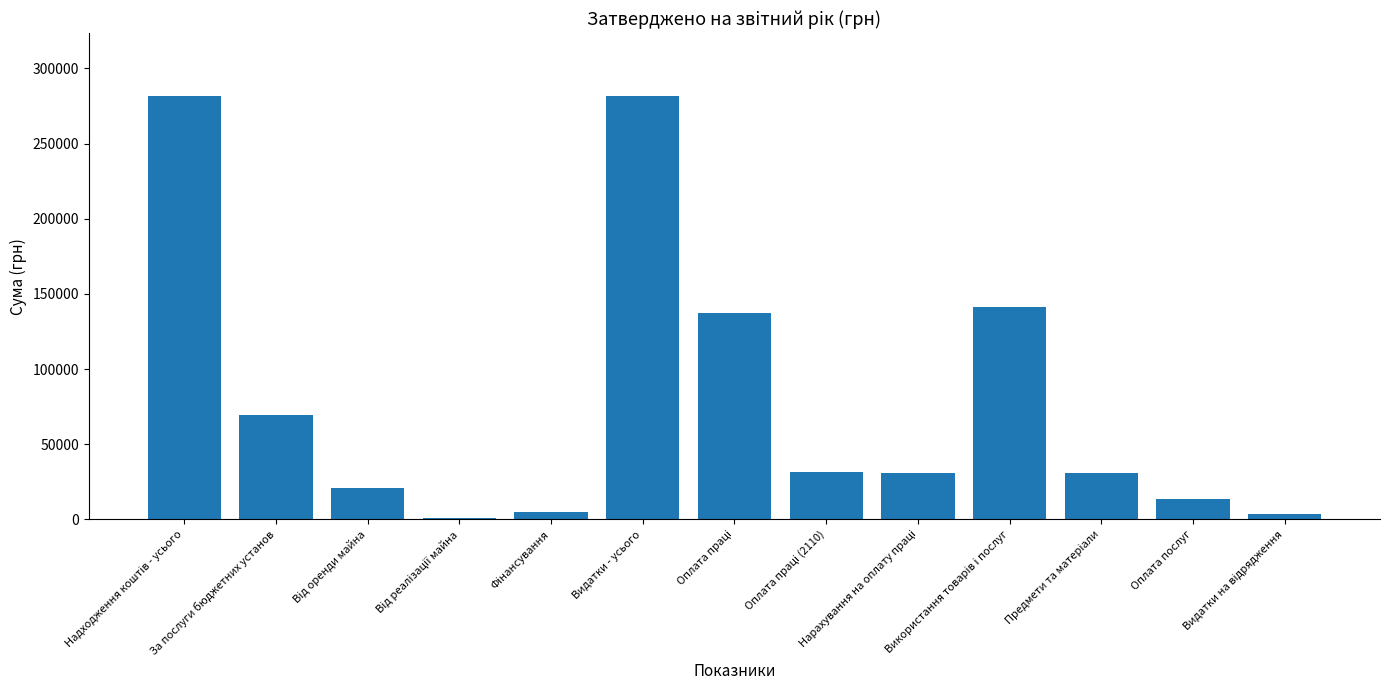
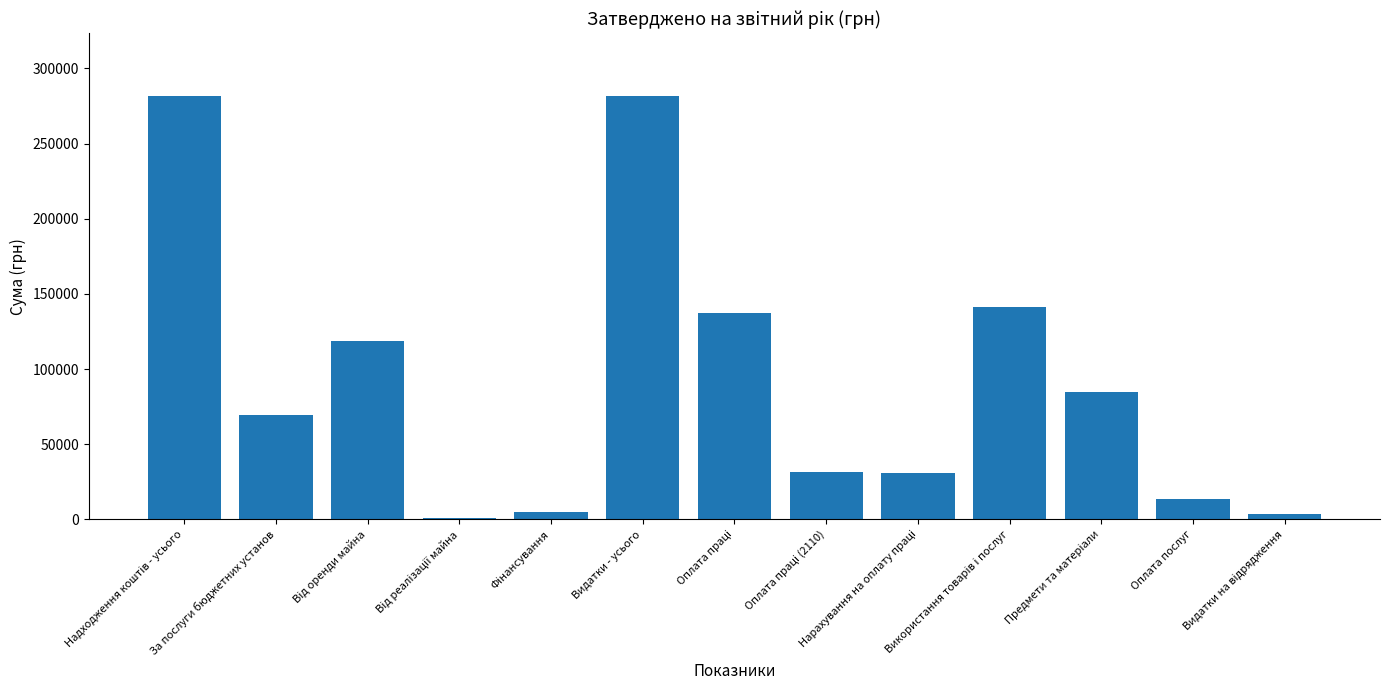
Від оренди майна: 21000 -> 119000
Предмети та матеріали: 31000 -> 85000
